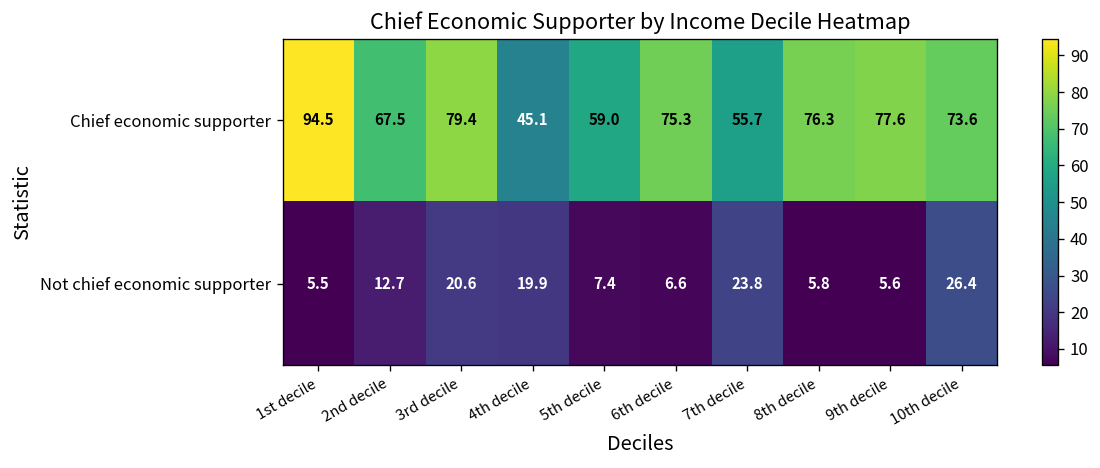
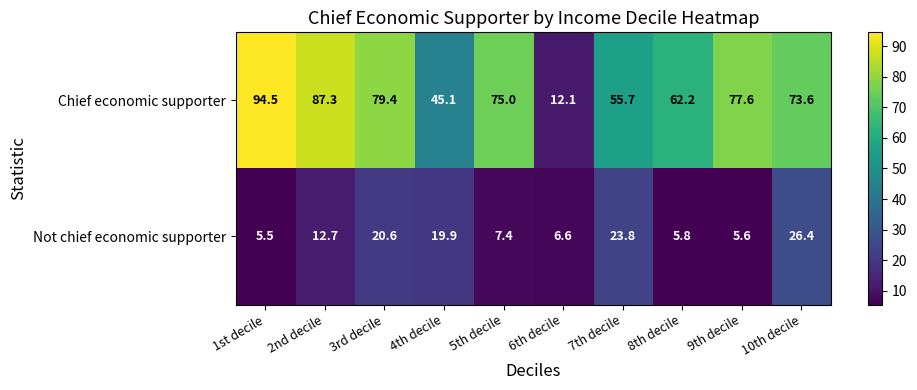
Chief economic supporter, 2nd decile: 67.5 -> 87.3
Chief economic supporter, 5th decile: 59.0 -> 75.0
Chief economic supporter, 6th decile: 75.3 -> 12.1
Chief economic supporter, 8th decile: 76.3 -> 62.2
